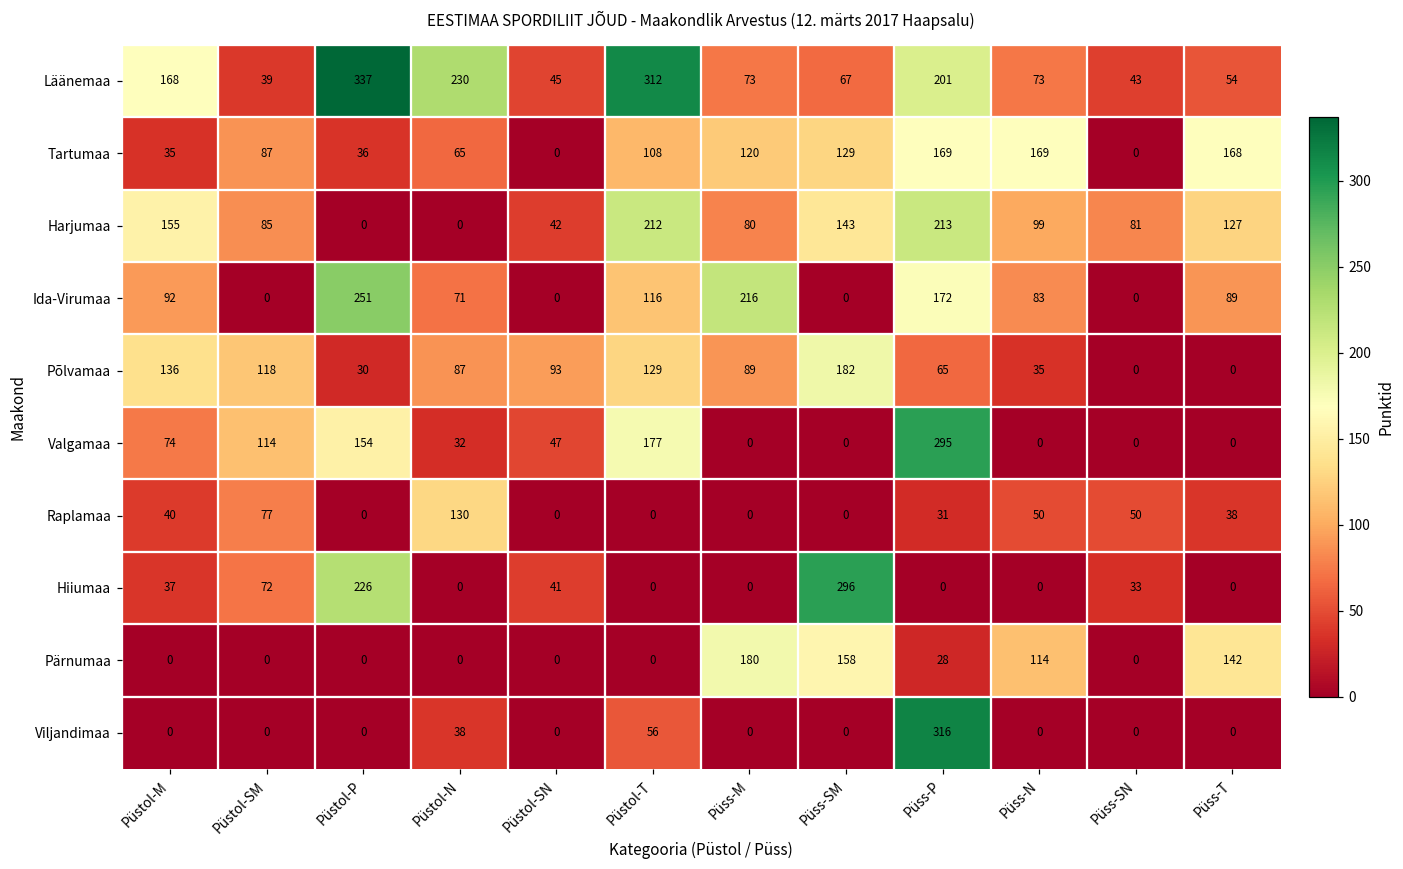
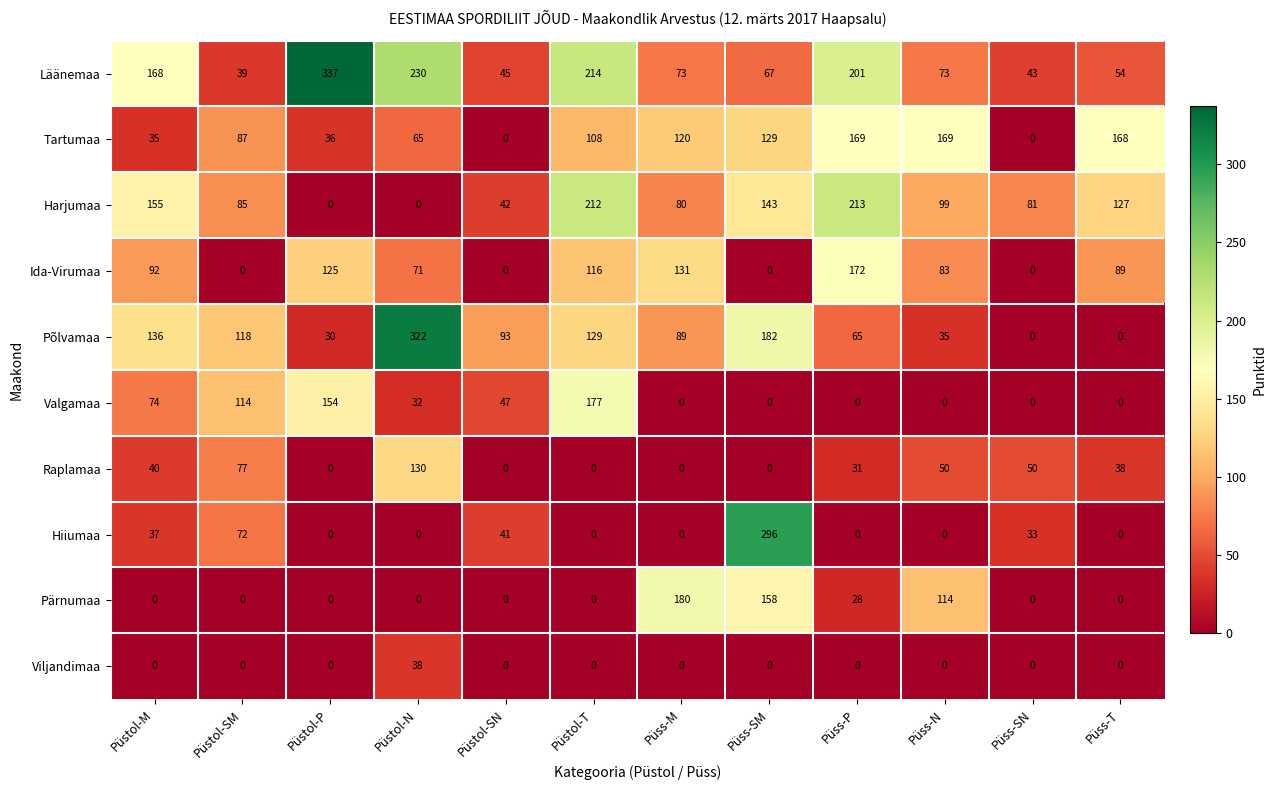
Läänemaa, Püstol-T: 312 -> 214
Ida-Virumaa, Püstol-P: 251 -> 125
Ida-Virumaa, Püss-M: 216 -> 131
Põlvamaa, Püstol-N: 87 -> 322
Valgamaa, Püss-P: 295 -> 0
Hiiumaa, Püstol-P: 226 -> 0
Pärnumaa, Püss-T: 142 -> 0
Viljandimaa, Püstol-T: 56 -> 0
Viljandimaa, Püss-P: 316 -> 0
